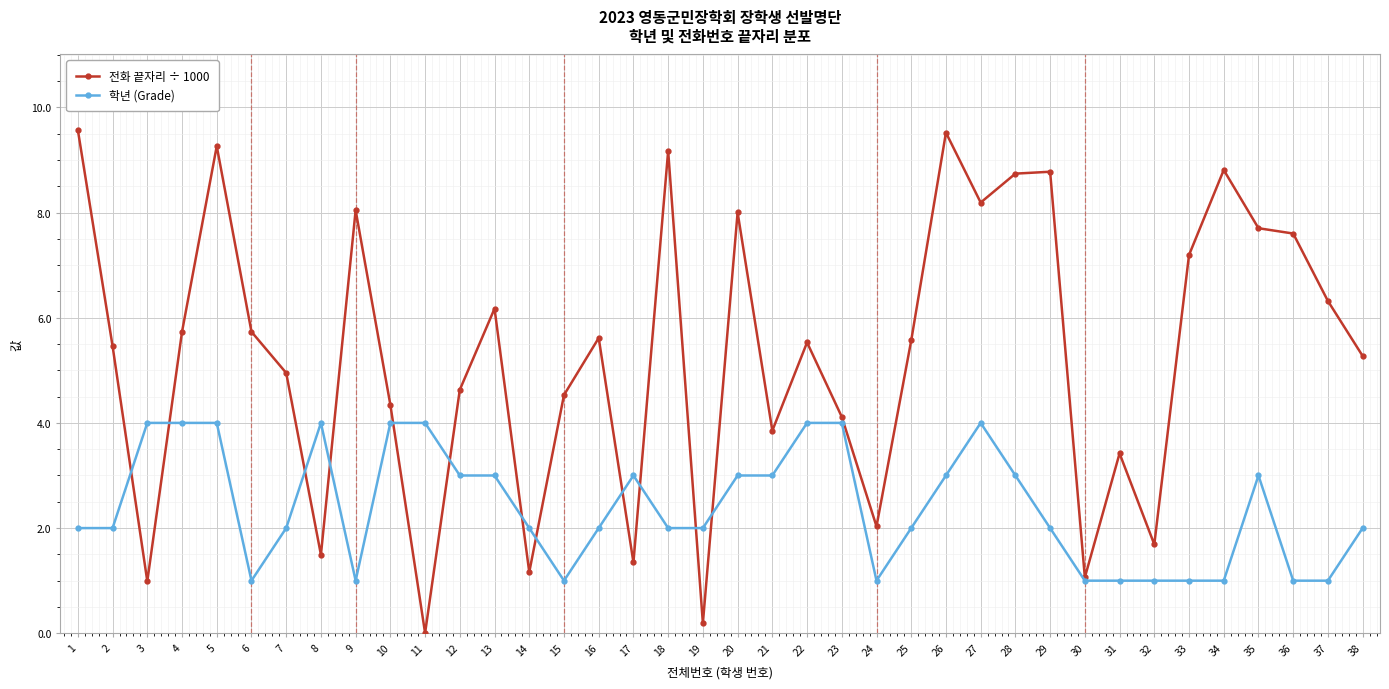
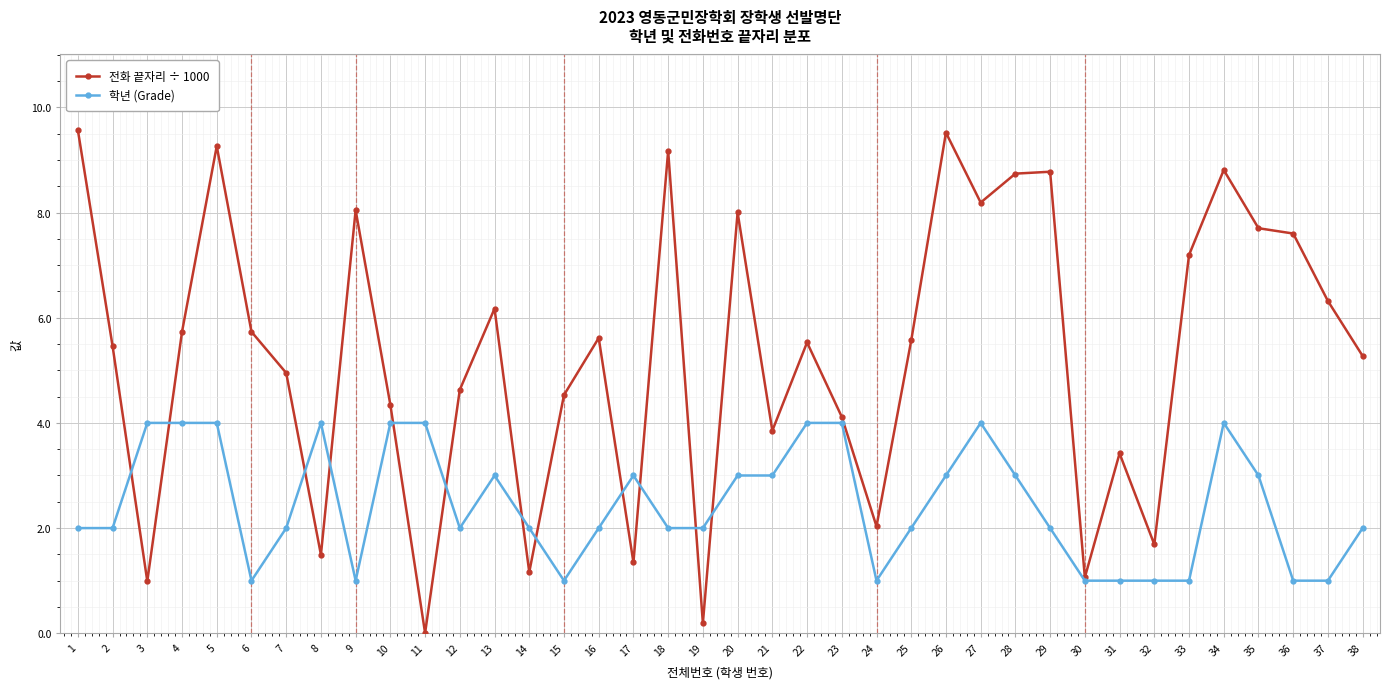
학년 (Grade), 12: 3 -> 2
학년 (Grade), 34: 1 -> 4
